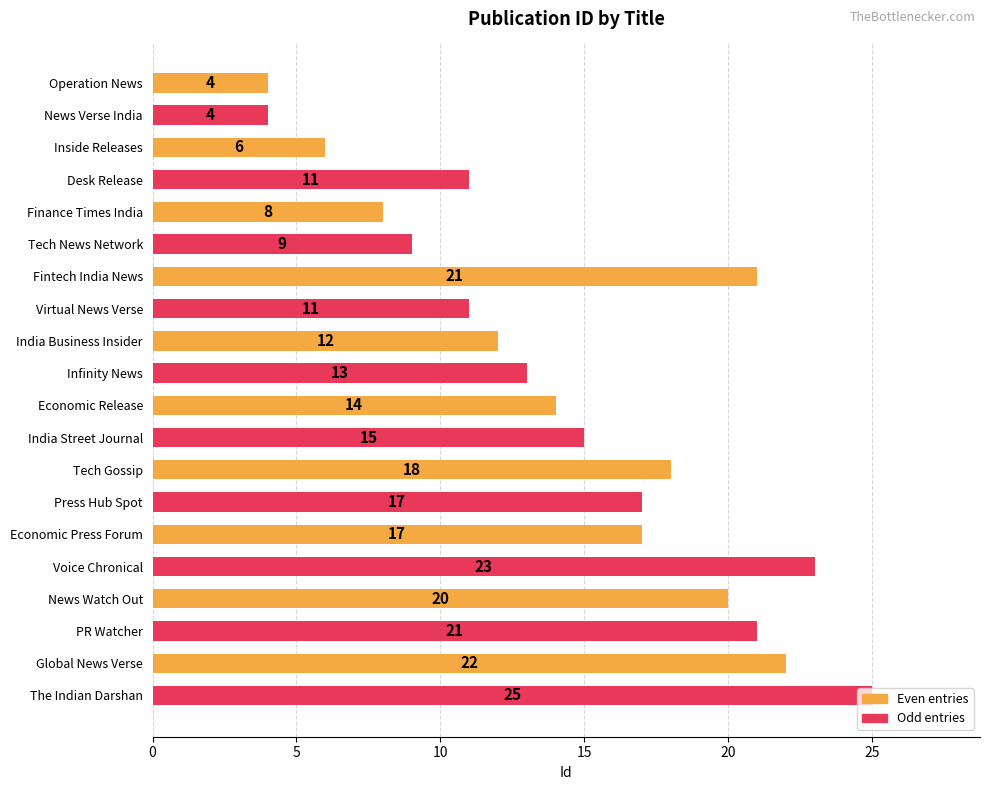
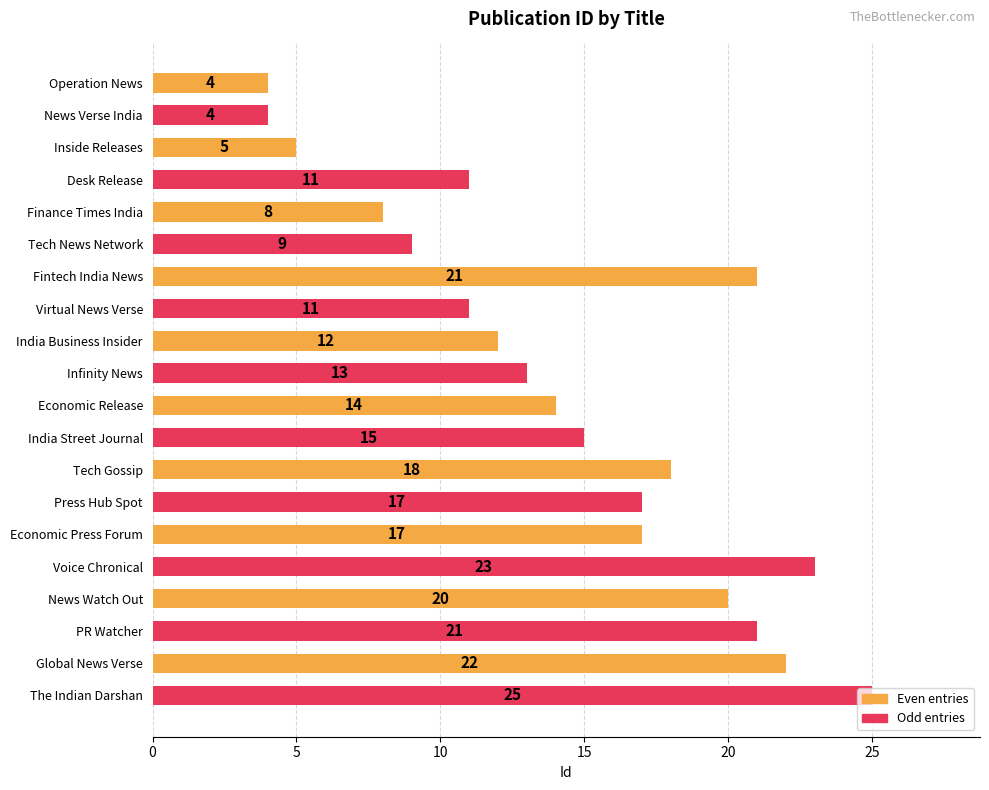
Inside Releases: 6 -> 5
